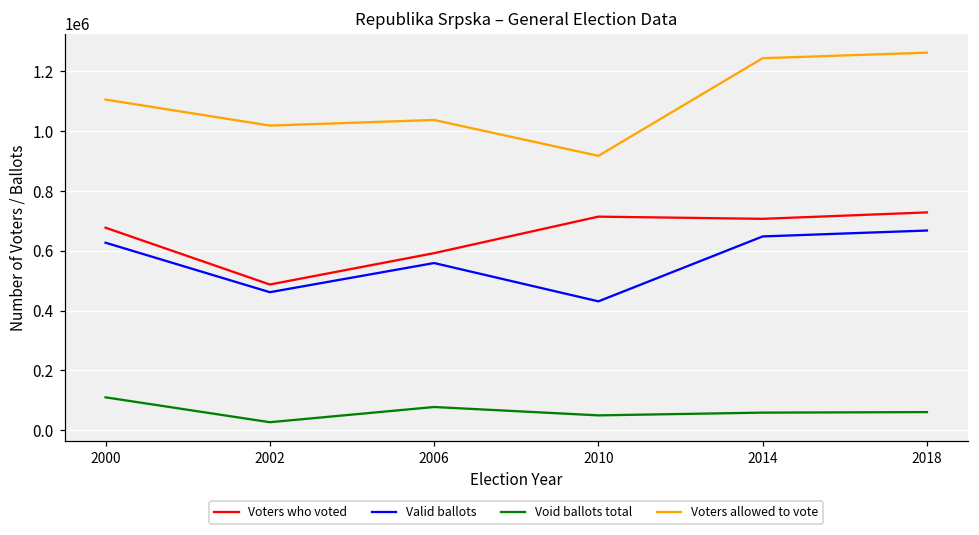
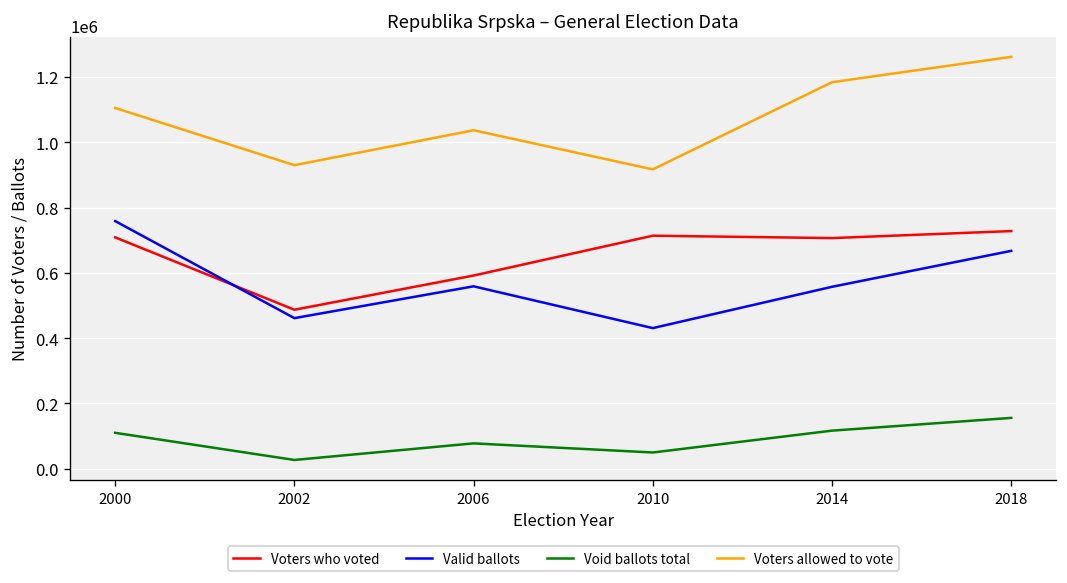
Voters who voted, 2000: 680000 -> 710000
Valid ballots, 2000: 630000 -> 760000
Voters allowed to vote, 2002: 1020000 -> 930000
Valid ballots, 2014: 650000 -> 560000
Void ballots total, 2014: 60000 -> 120000
Voters allowed to vote, 2014: 1240000 -> 1180000
Void ballots total, 2018: 60000 -> 160000
